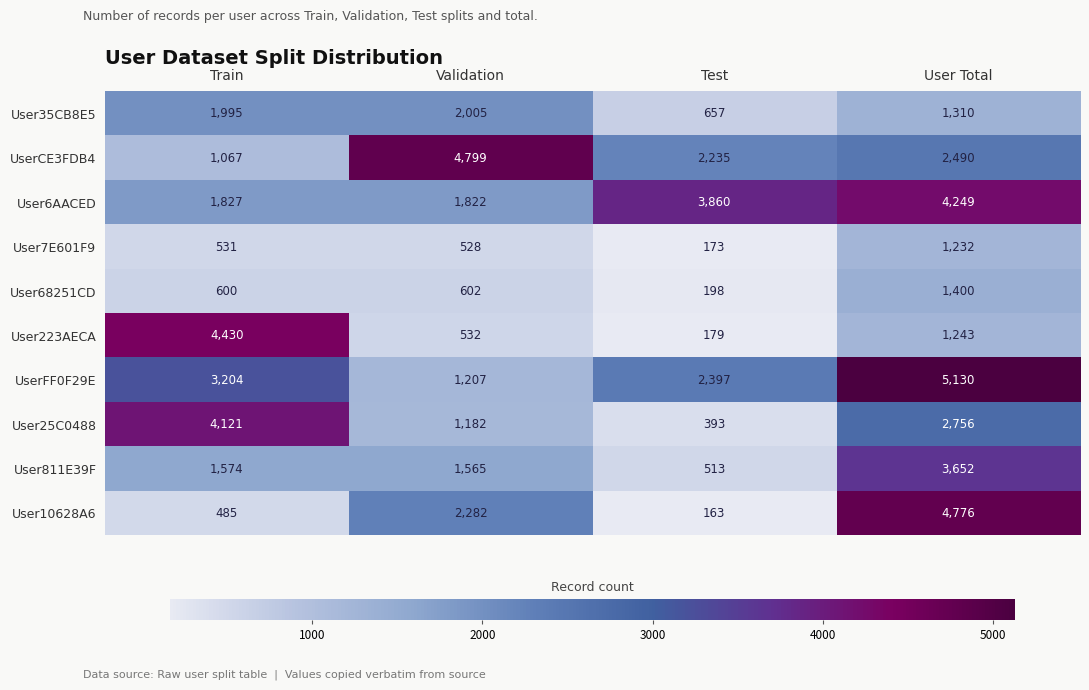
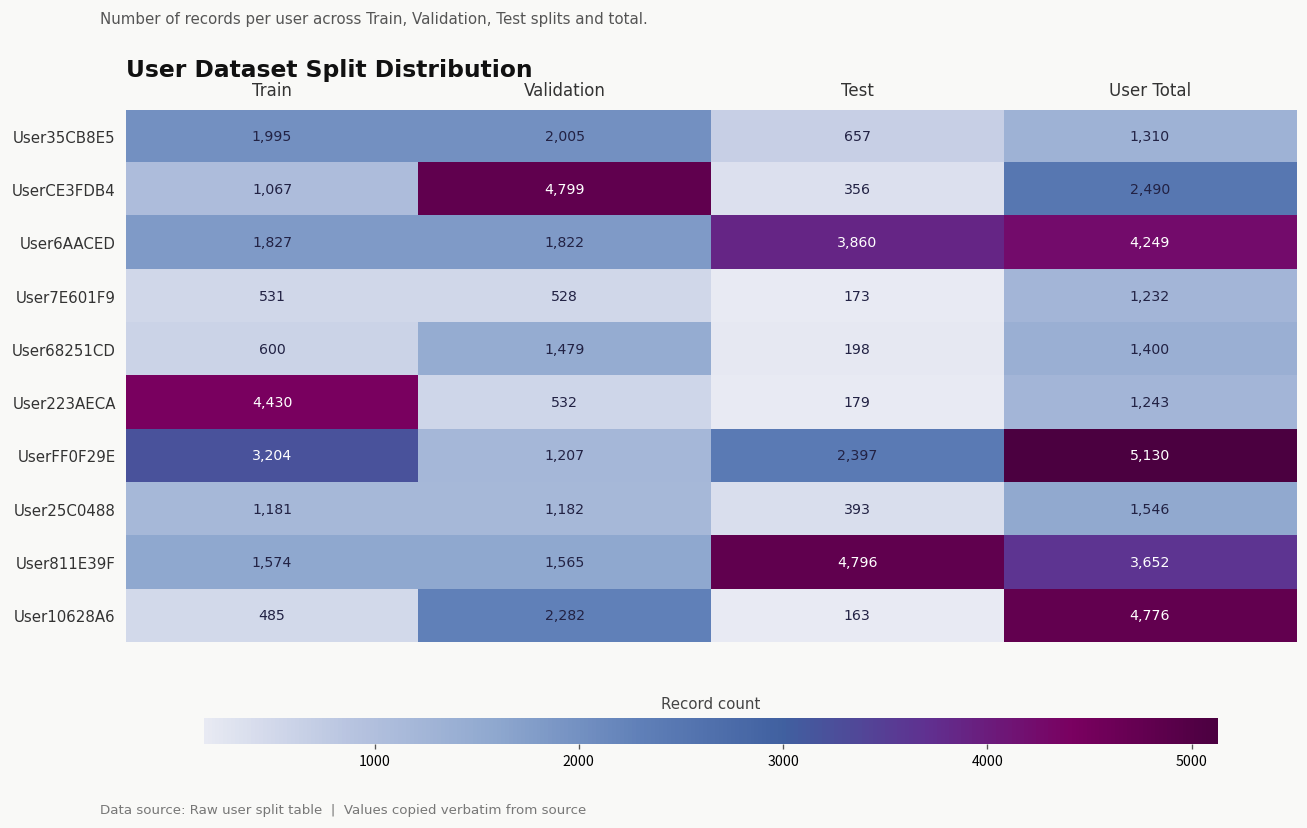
UserCE3FDB4, Test: 2,235 -> 356
User68251CD, Validation: 602 -> 1,479
User25C0488, Train: 4,121 -> 1,181
User25C0488, User Total: 2,756 -> 1,546
User811E39F, Test: 513 -> 4,796
